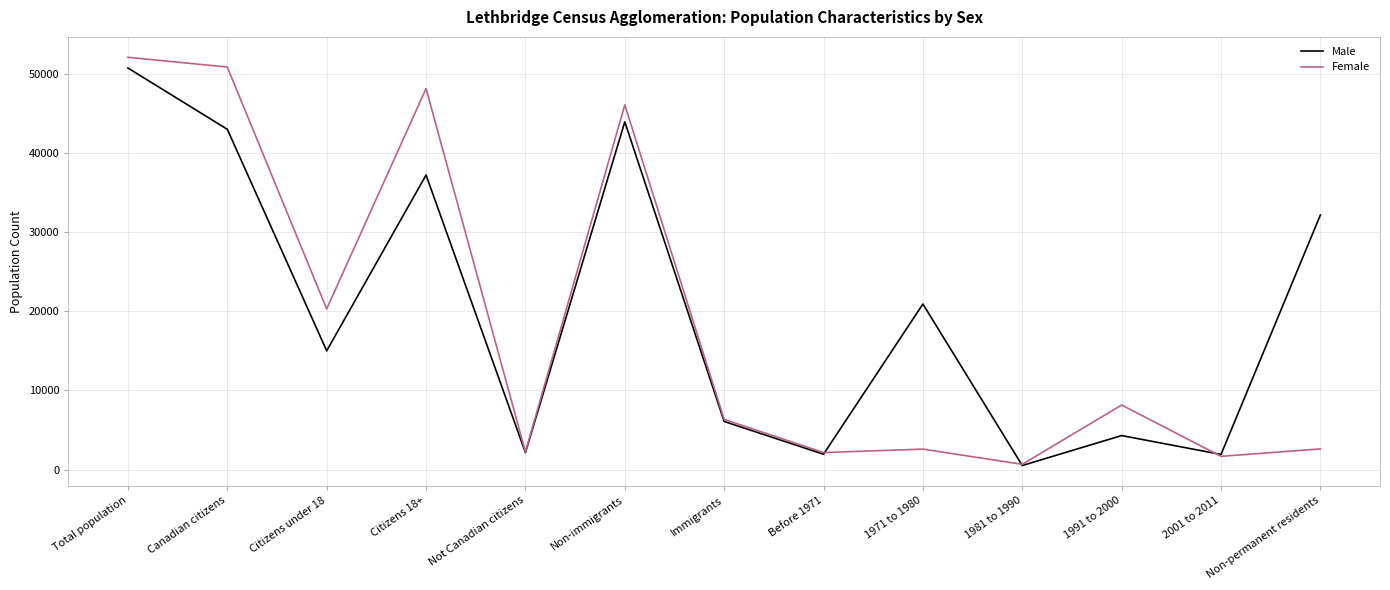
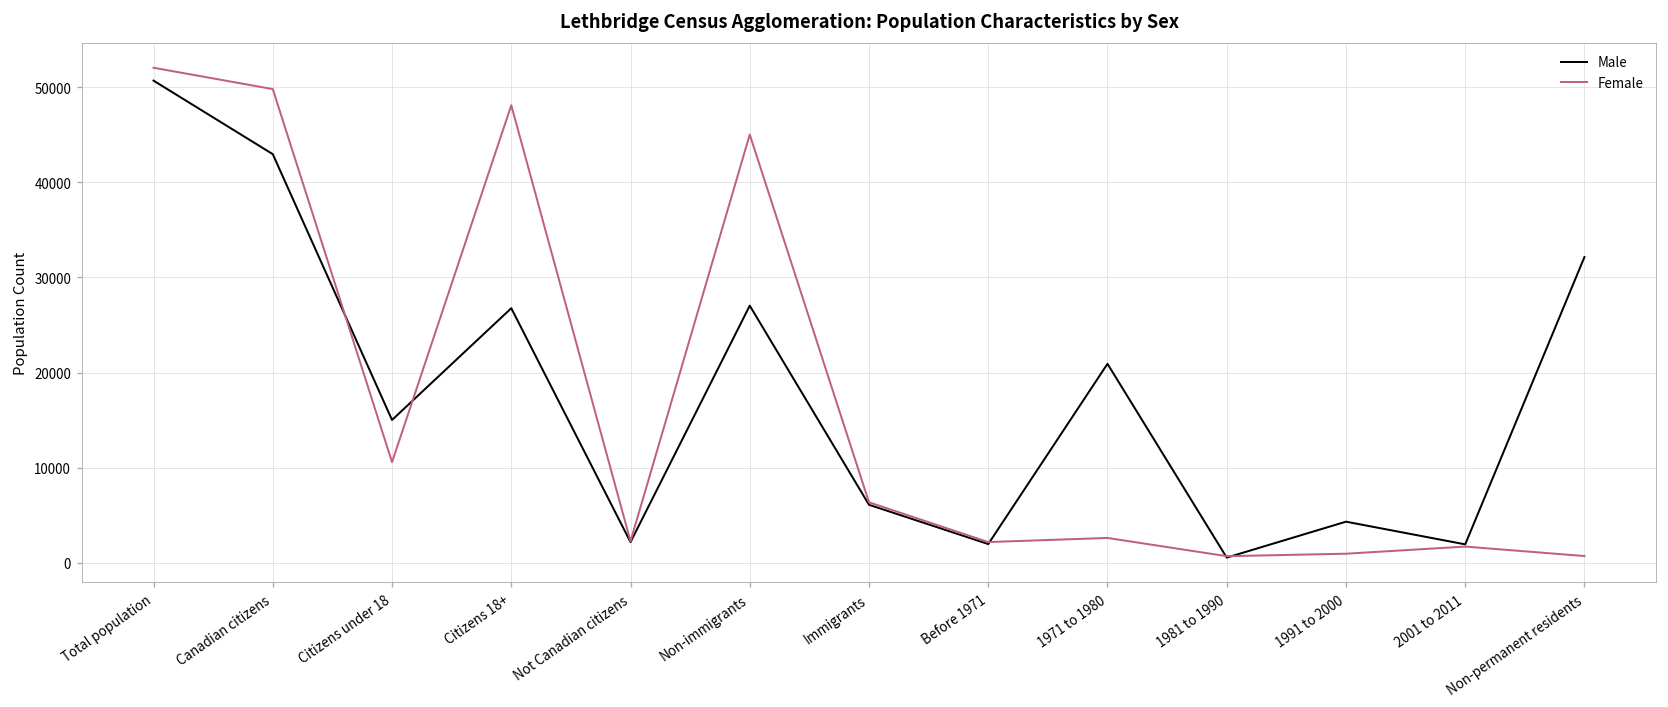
Female, Canadian citizens: 51000 -> 50000
Female, Citizens under 18: 20000 -> 11000
Male, Citizens 18+: 37000 -> 27000
Male, Non-immigrants: 44000 -> 27000
Female, Non-immigrants: 46000 -> 45000
Female, 1991 to 2000: 8000 -> 1000
Female, Non-permanent residents: 3000 -> 1000
